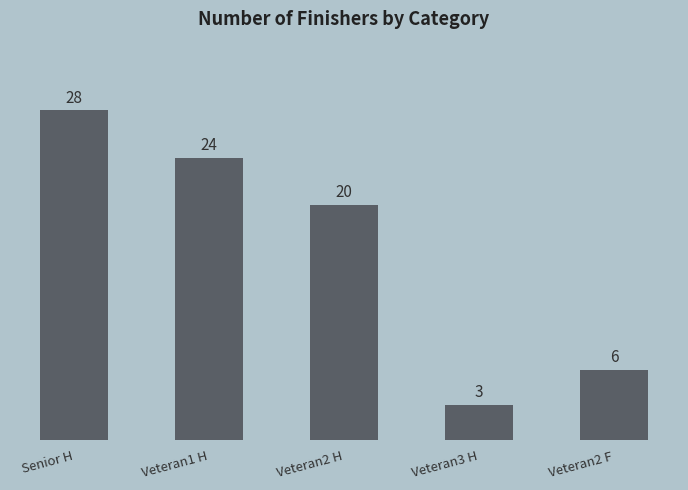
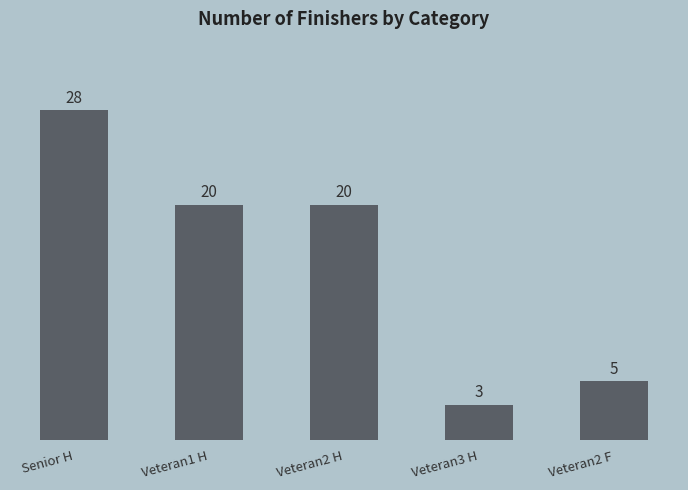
Veteran1 H: 24 -> 20
Veteran2 F: 6 -> 5
